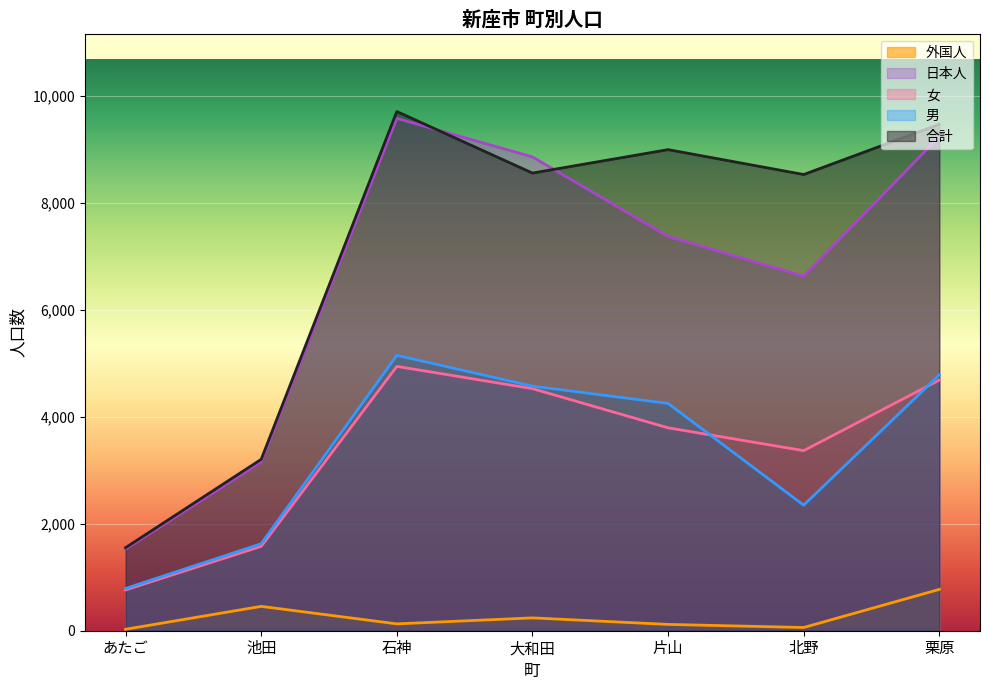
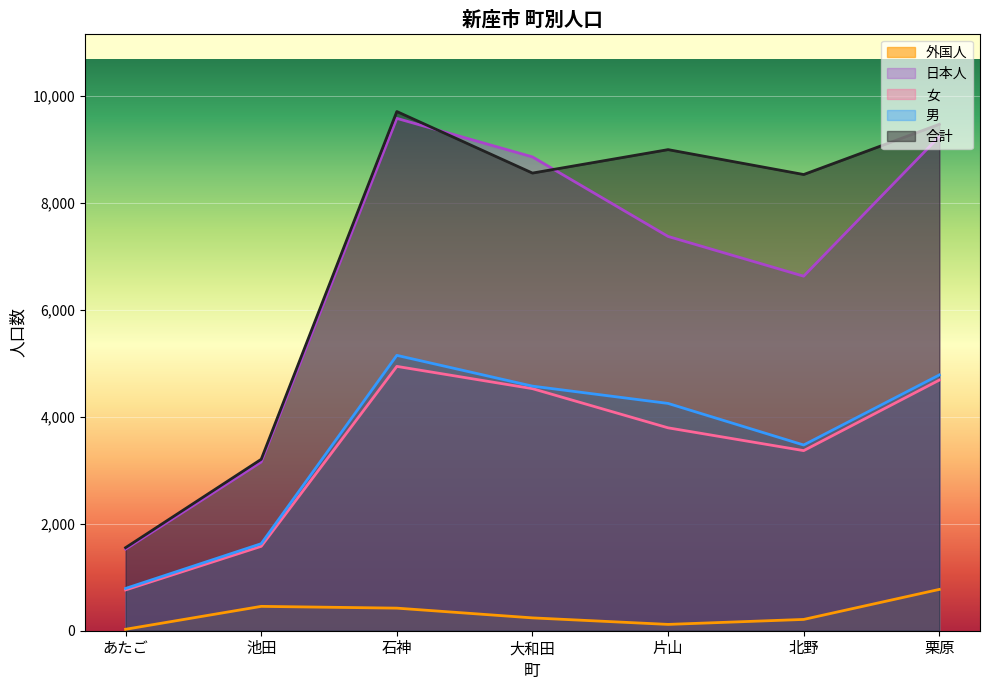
外国人, 石神: 100 -> 400
外国人, 北野: 100 -> 200
男, 北野: 2,300 -> 3,500
